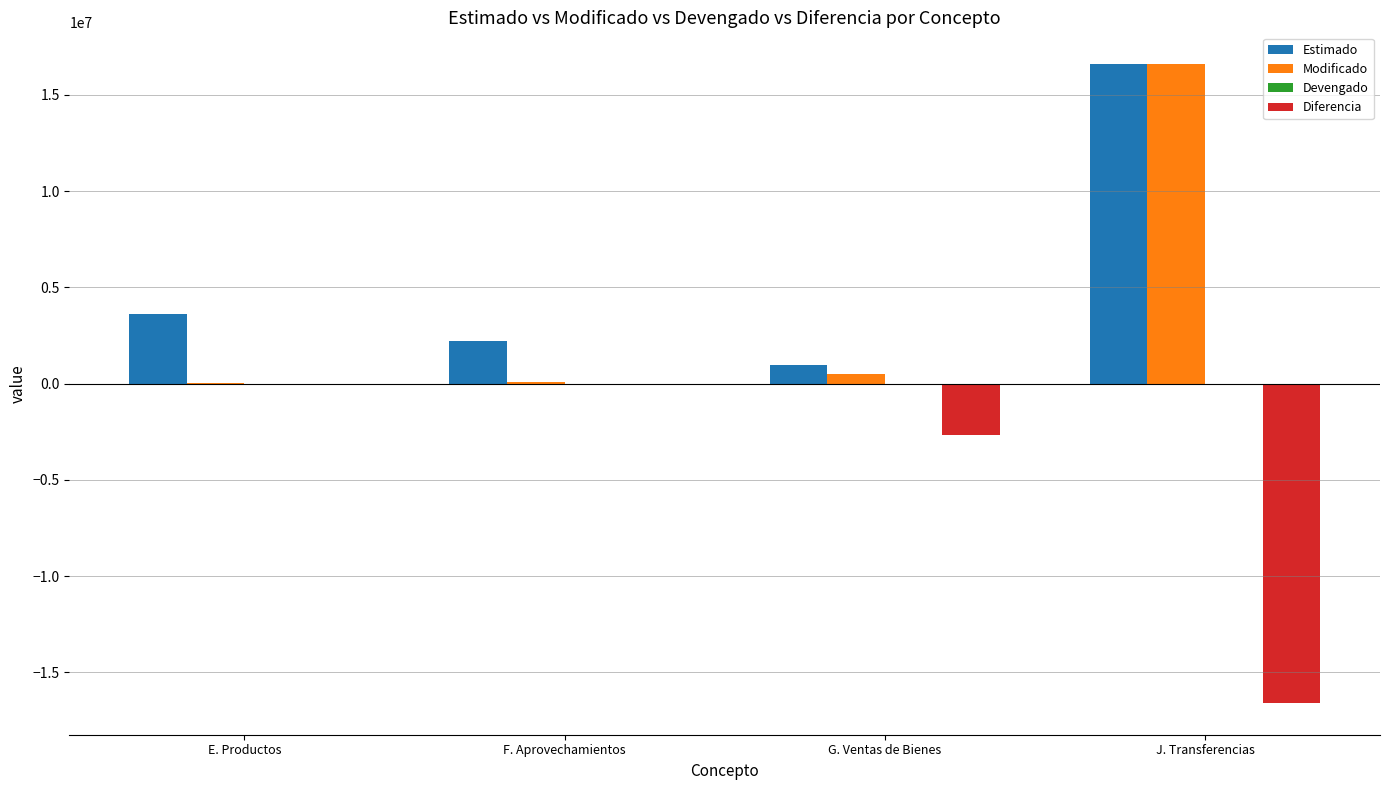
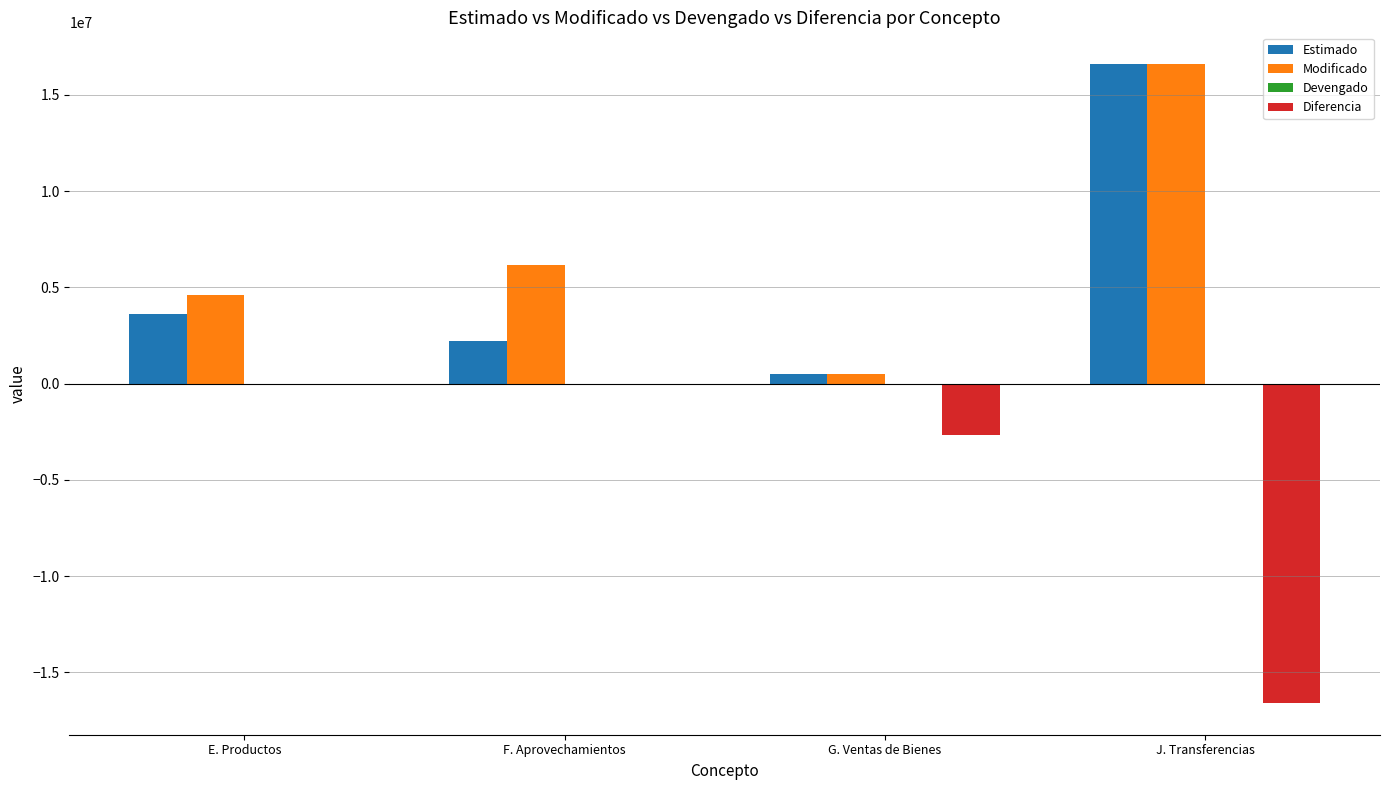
Modificado, E. Productos: 0 -> 4600000
Modificado, F. Aprovechamientos: 100000 -> 6200000
Estimado, G. Ventas de Bienes: 900000 -> 500000
